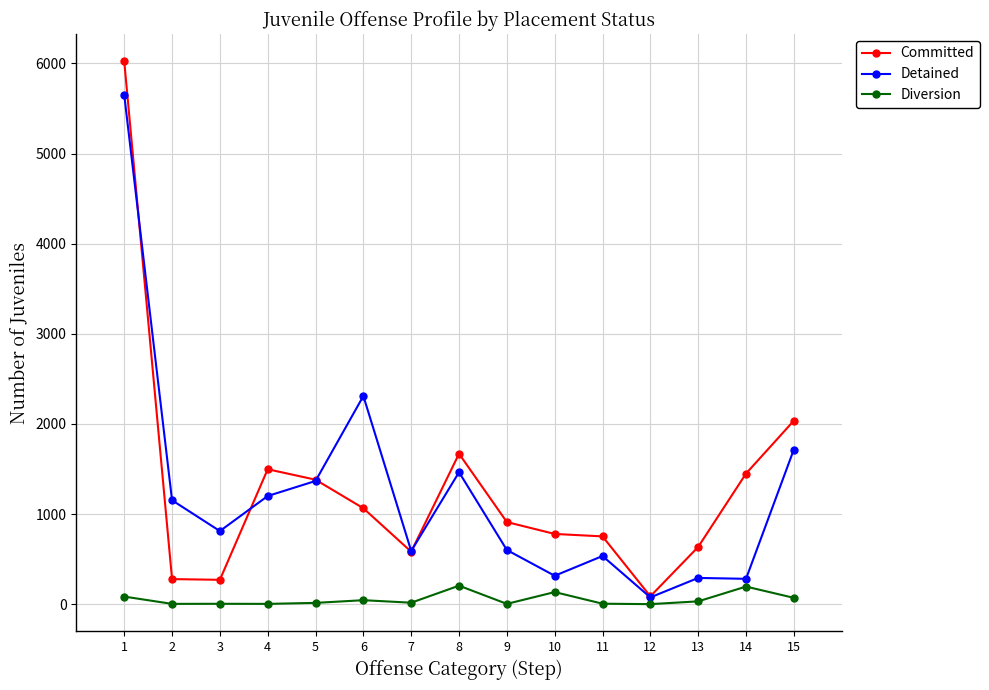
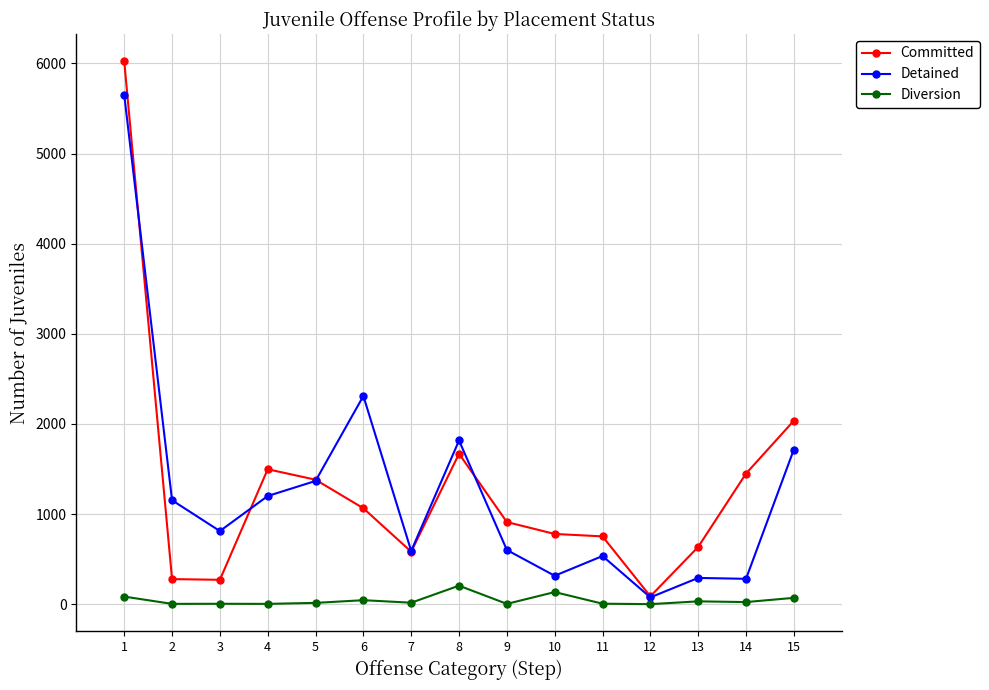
Detained, 8: 1500 -> 1800
Diversion, 14: 200 -> 0
